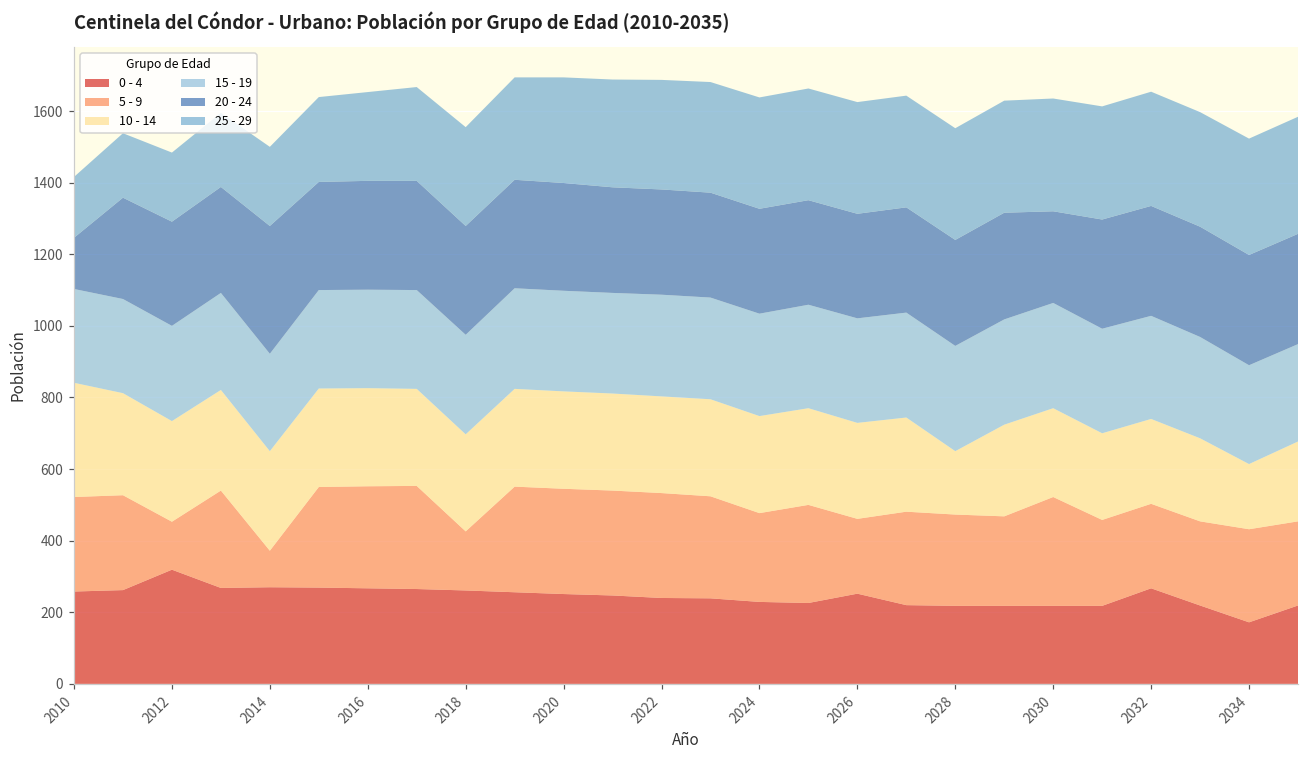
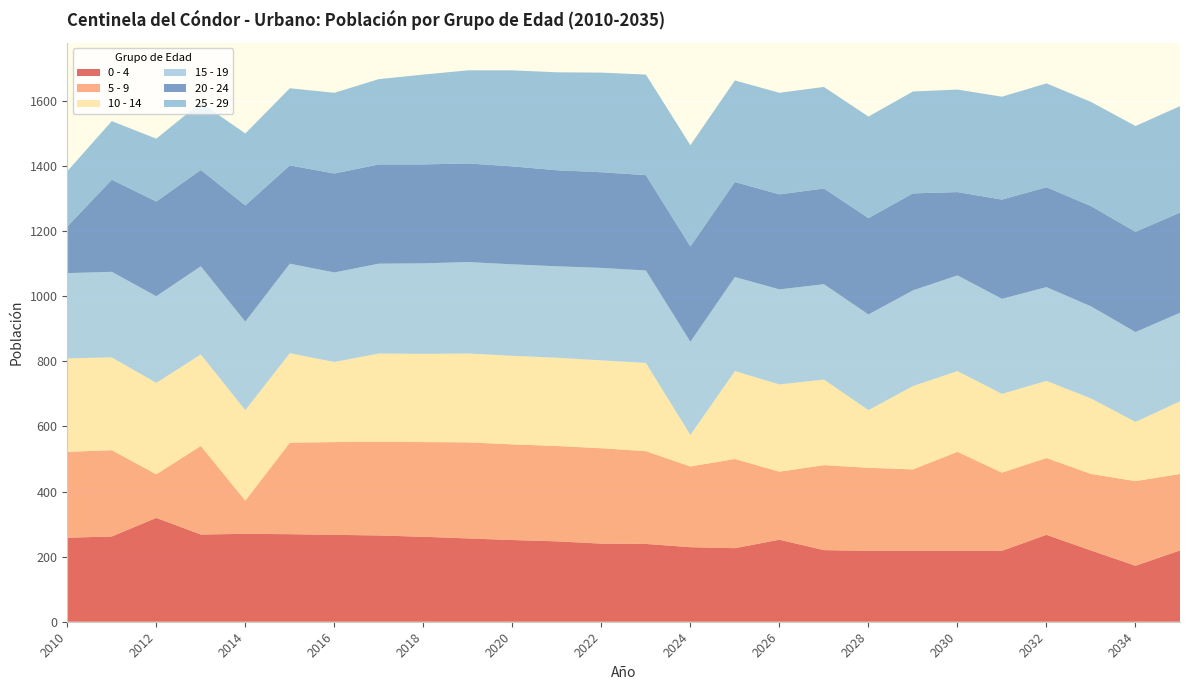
10 - 14, 2010: 320 -> 290
10 - 14, 2016: 270 -> 250
5 - 9, 2018: 170 -> 290
10 - 14, 2024: 270 -> 100
